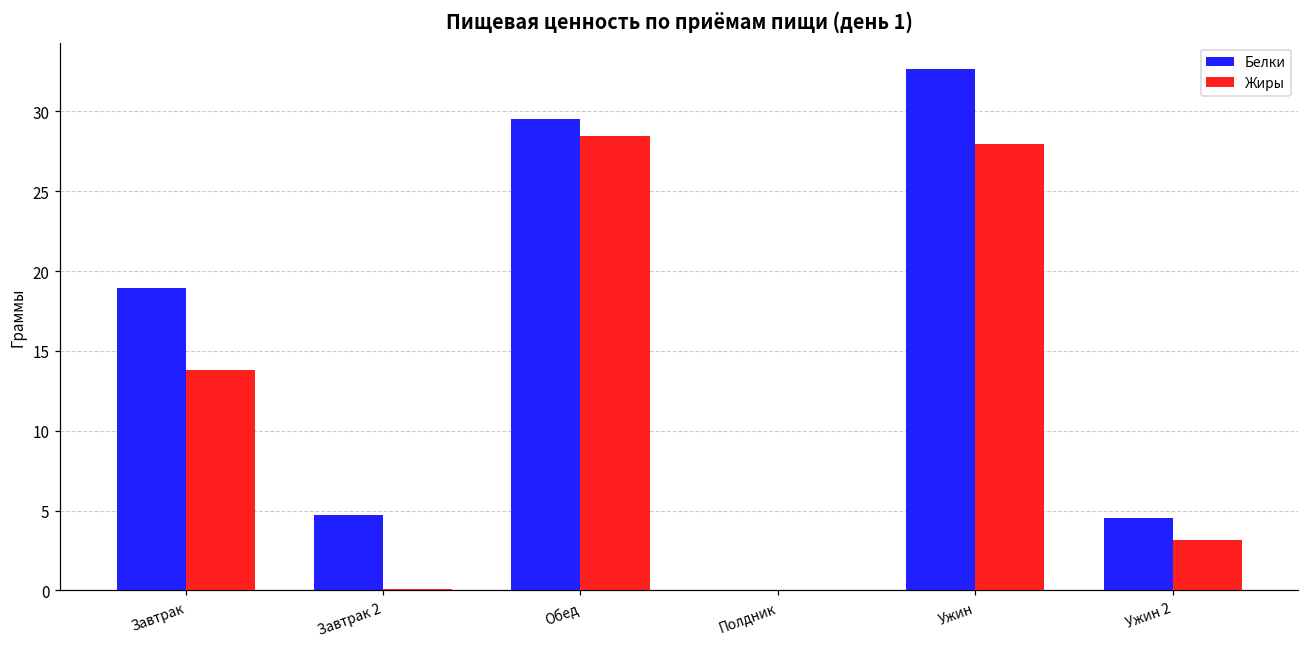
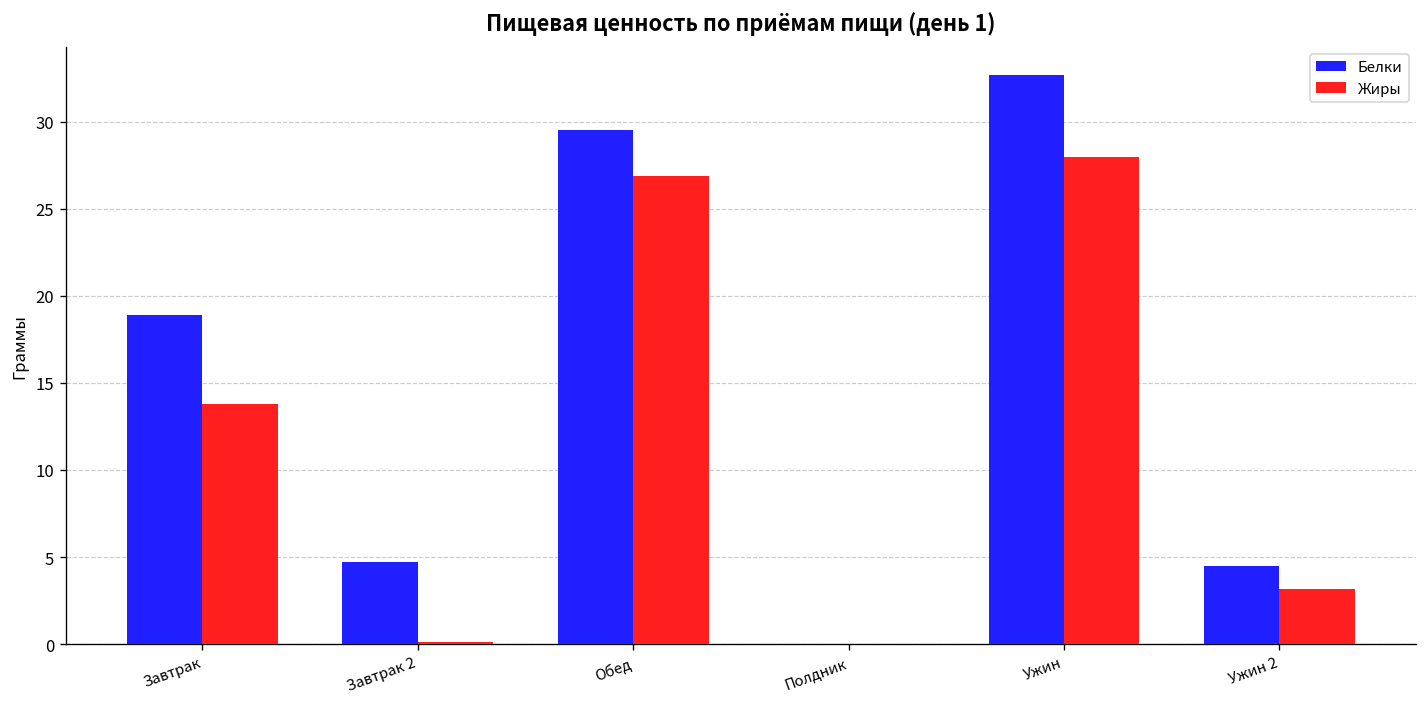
Жиры, Обед: 28.5 -> 26.9
